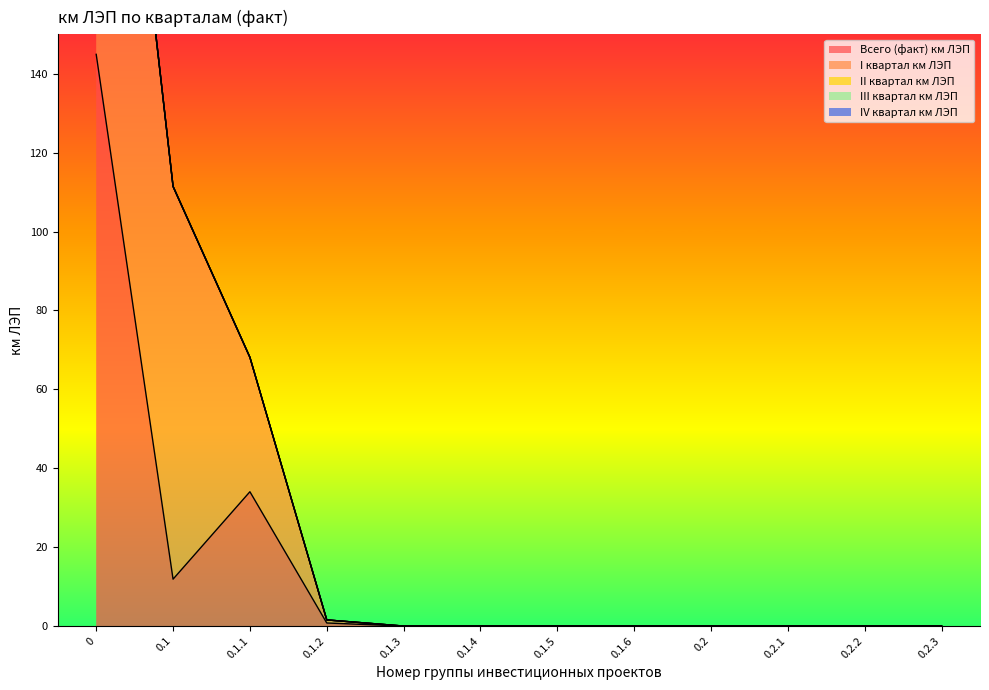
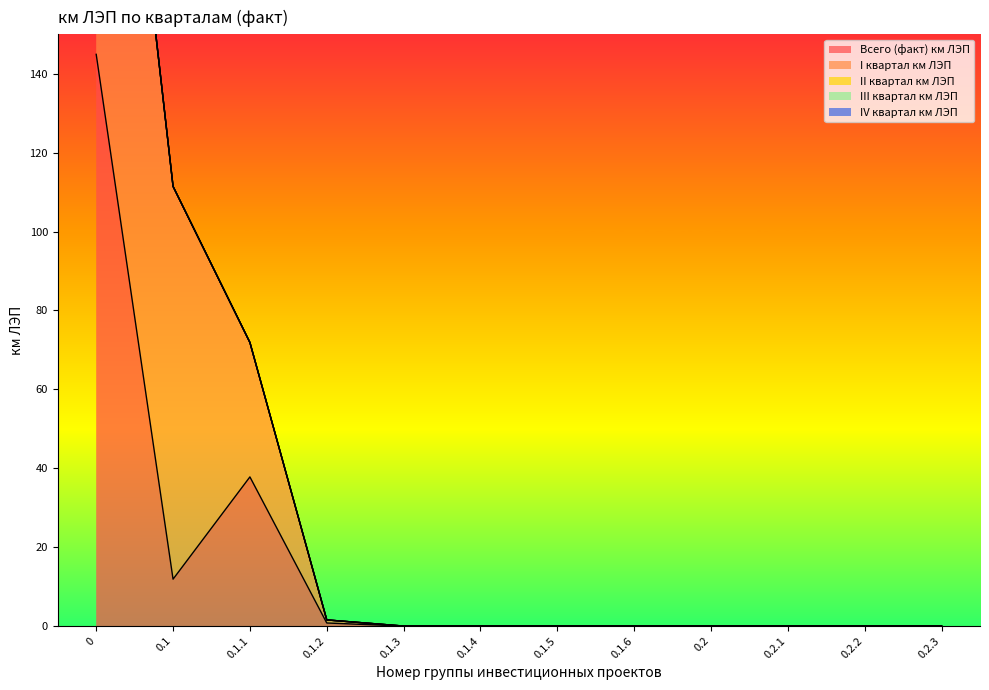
Всего (факт) км ЛЭП, 0.1.1: 34 -> 38
